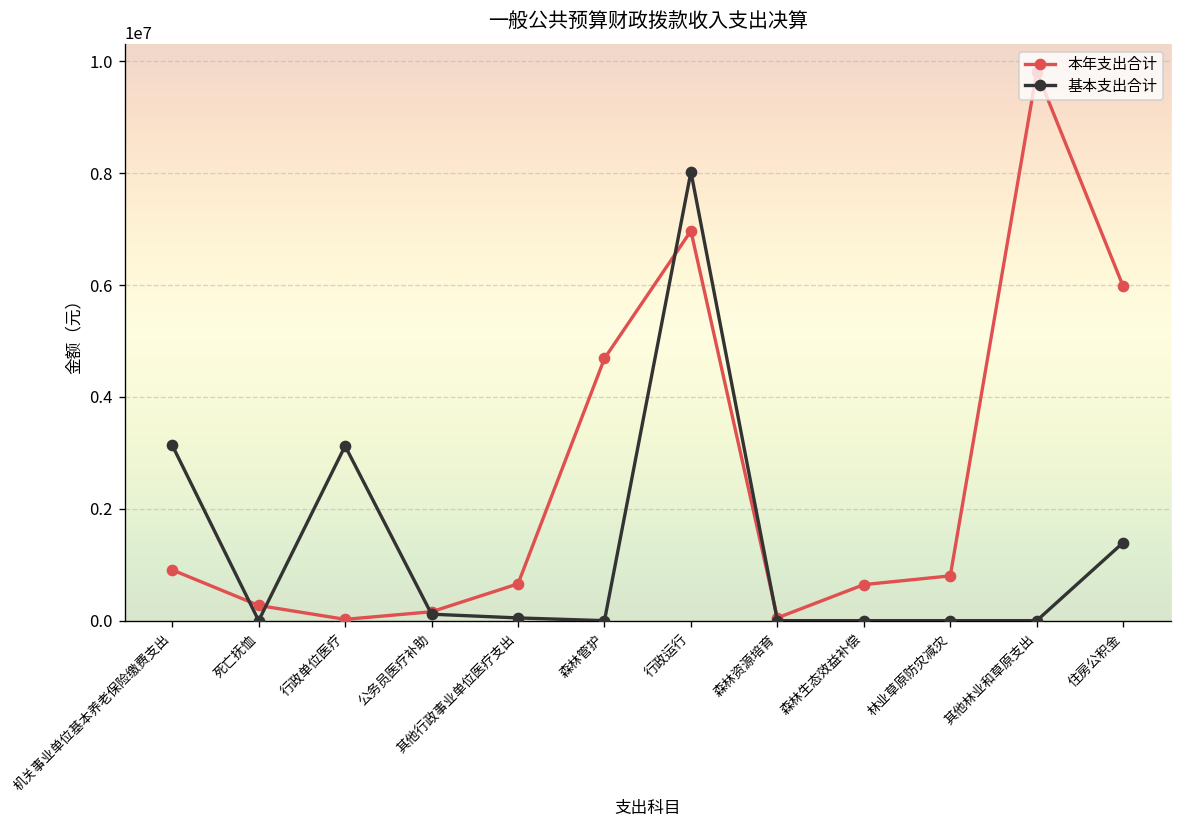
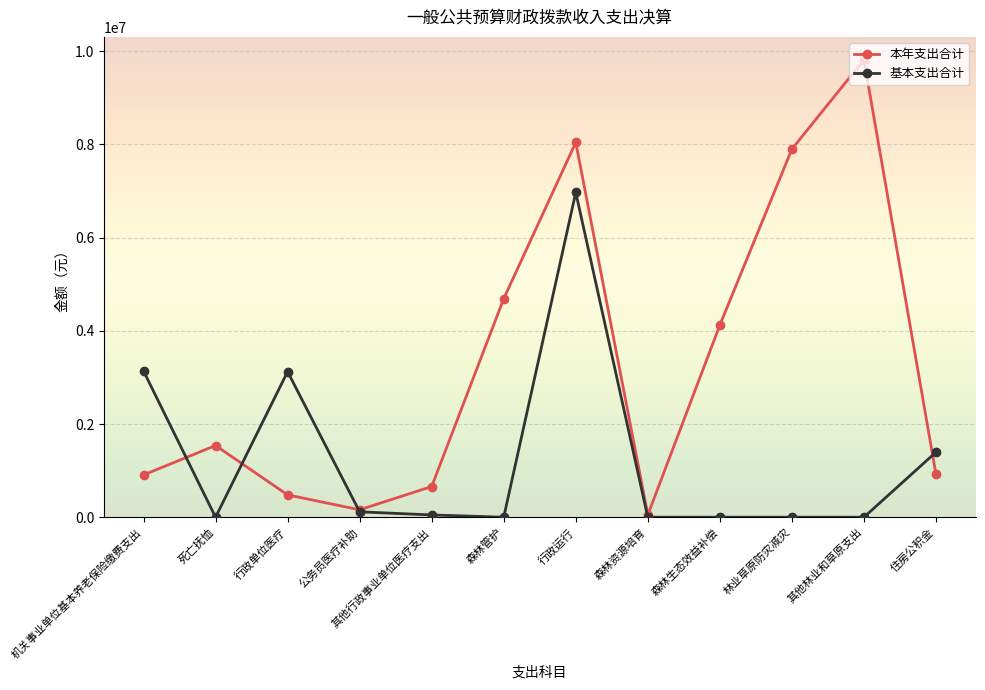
本年支出合计, 死亡抚恤: 300000 -> 1500000
本年支出合计, 行政单位医疗: 0 -> 500000
本年支出合计, 行政运行: 7000000 -> 8000000
基本支出合计, 行政运行: 8000000 -> 7000000
本年支出合计, 森林生态效益补偿: 600000 -> 4100000
本年支出合计, 林业草原防灾减灾: 800000 -> 7900000
本年支出合计, 住房公积金: 6000000 -> 900000
